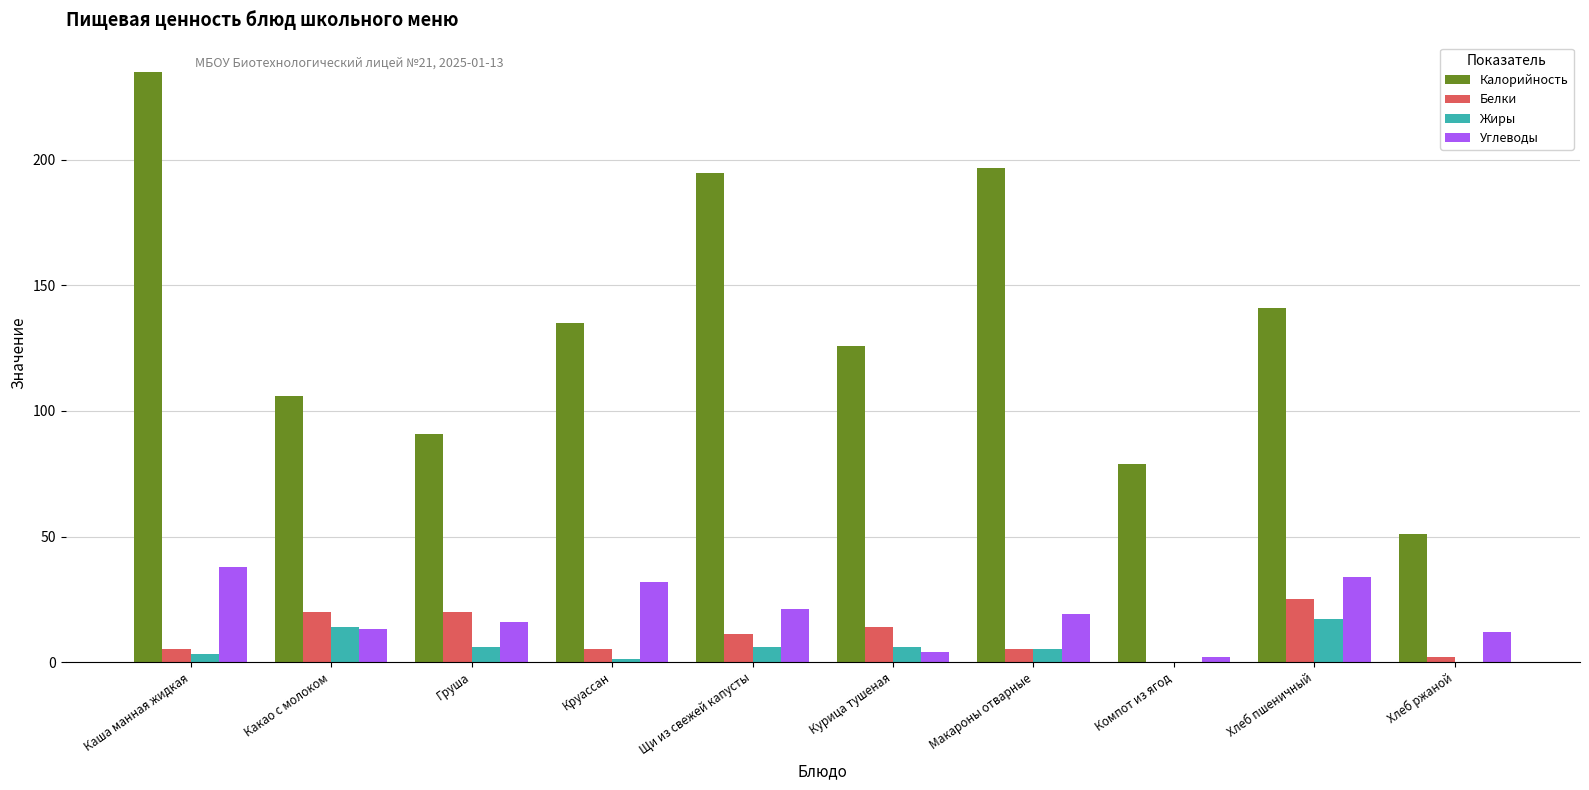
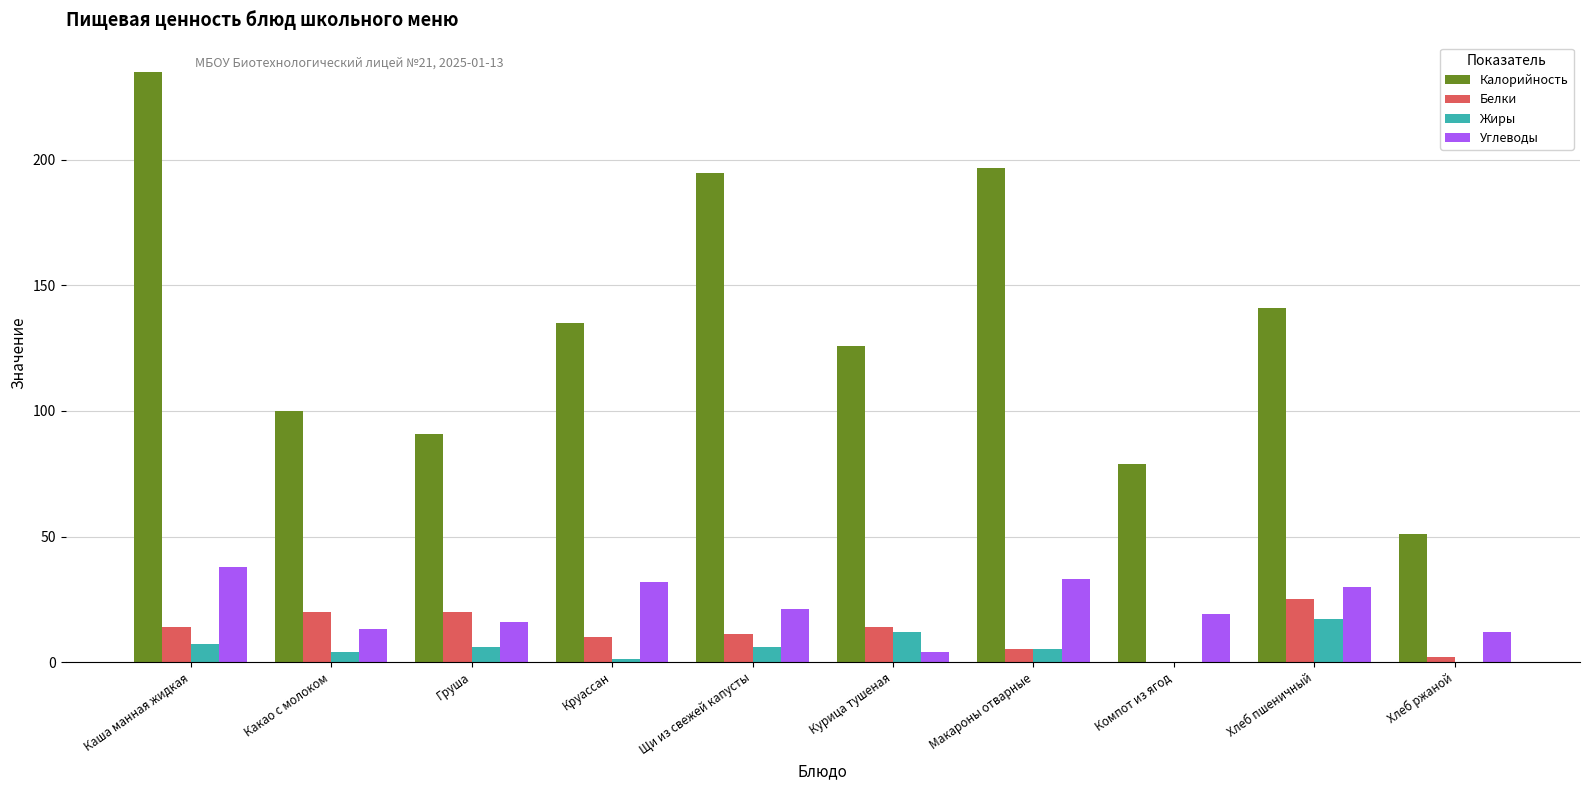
Белки, Каша манная жидкая: 5 -> 14
Жиры, Каша манная жидкая: 3 -> 7
Калорийность, Какао с молоком: 106 -> 100
Жиры, Какао с молоком: 14 -> 4
Белки, Круассан: 5 -> 10
Жиры, Курица тушеная: 6 -> 12
Углеводы, Макароны отварные: 19 -> 33
Углеводы, Компот из ягод: 2 -> 19
Углеводы, Хлеб пшеничный: 34 -> 30
